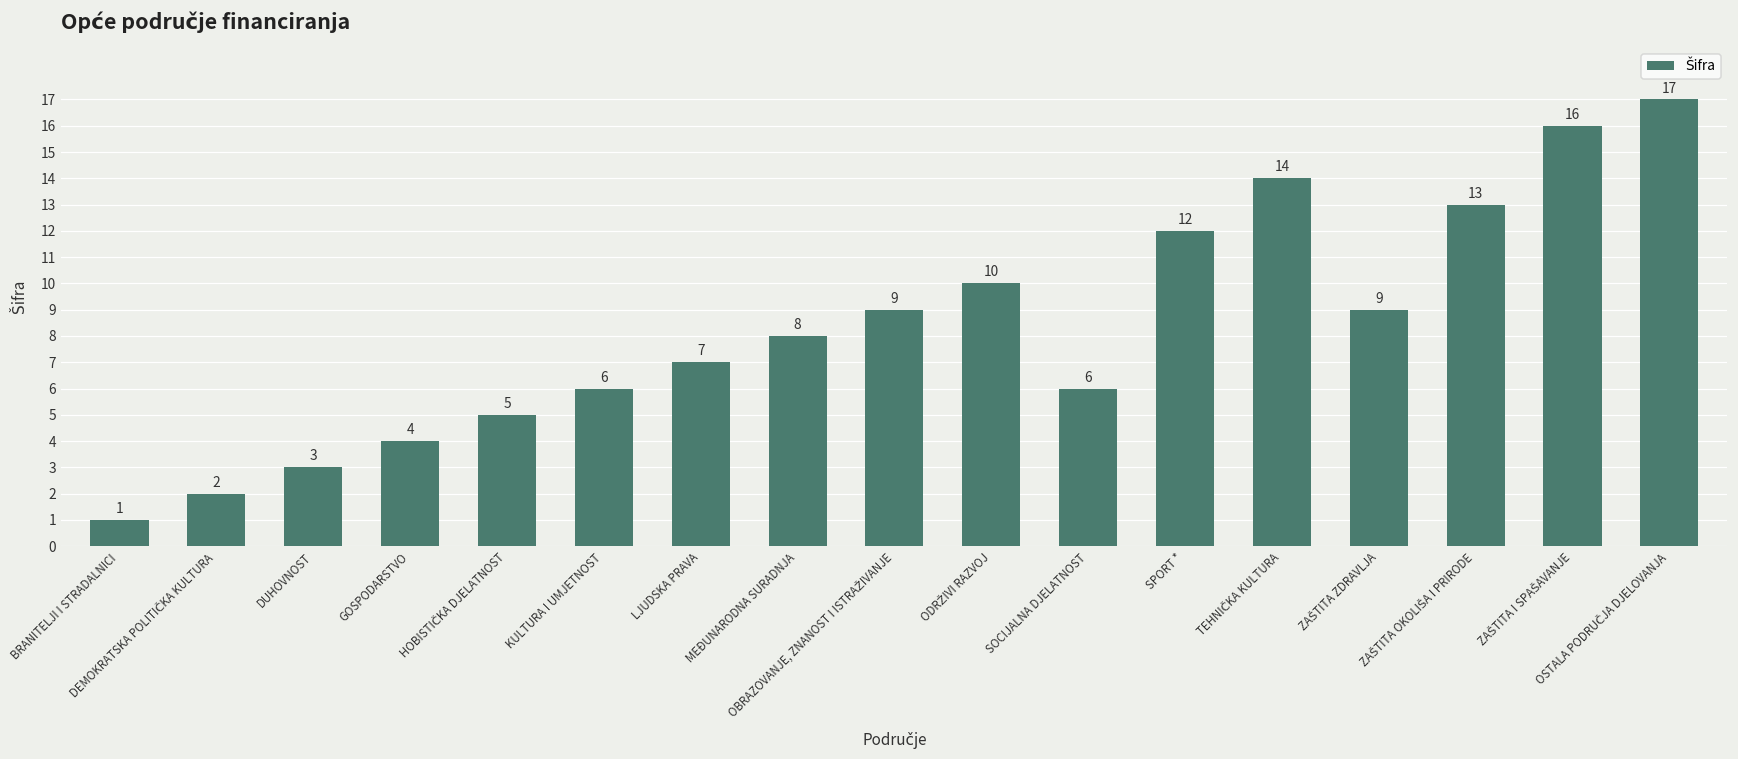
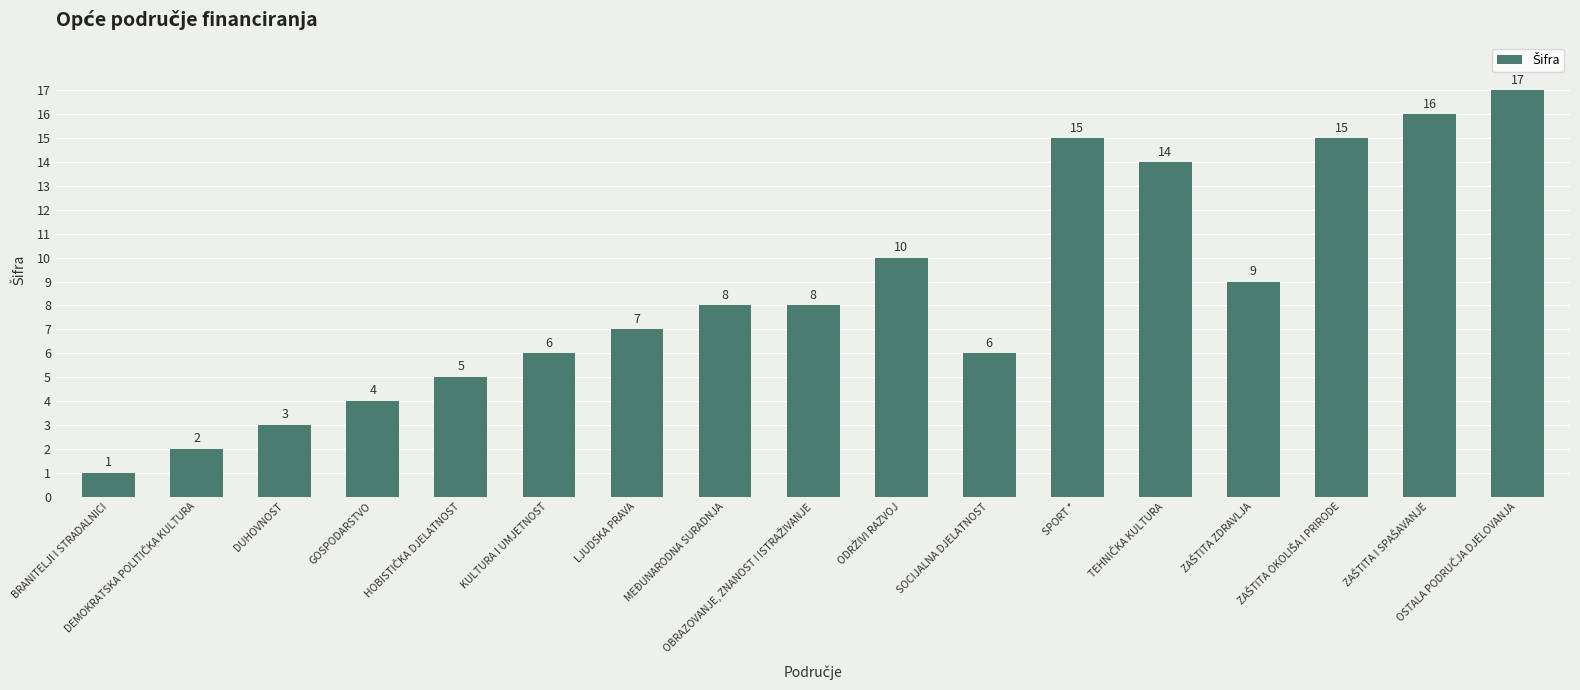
OBRAZOVANJE, ZNANOST I ISTRAŽIVANJE: 9 -> 8
SPORT *: 12 -> 15
ZAŠTITA OKOLIŠA I PRIRODE: 13 -> 15
